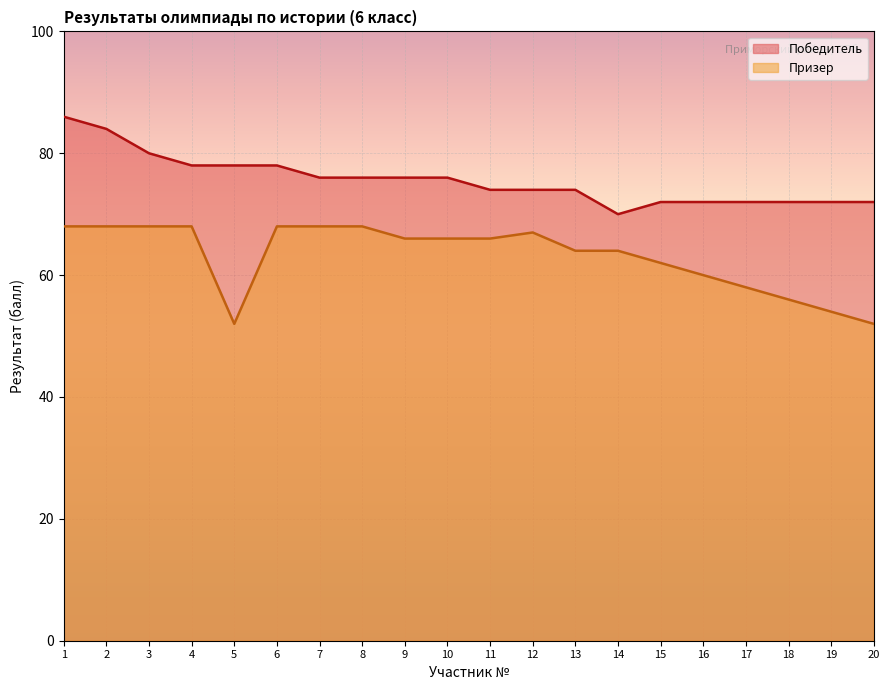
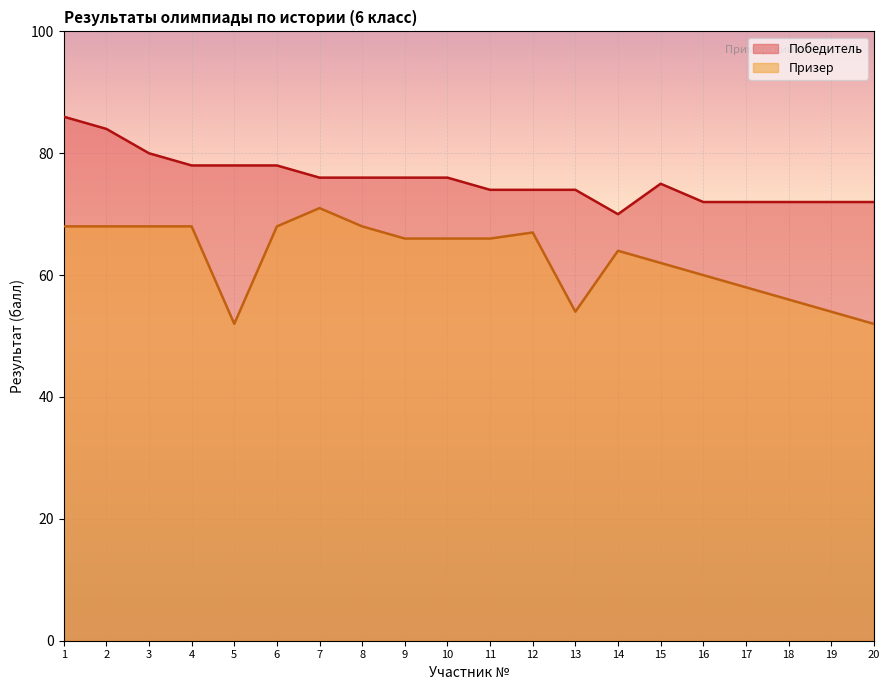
Призер, 7: 68 -> 71
Призер, 13: 64 -> 54
Победитель, 15: 72 -> 75
